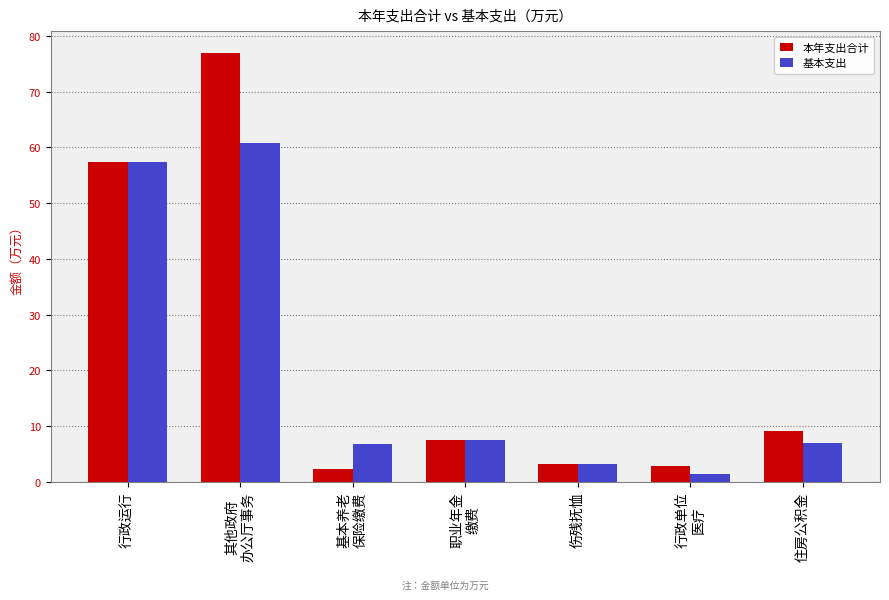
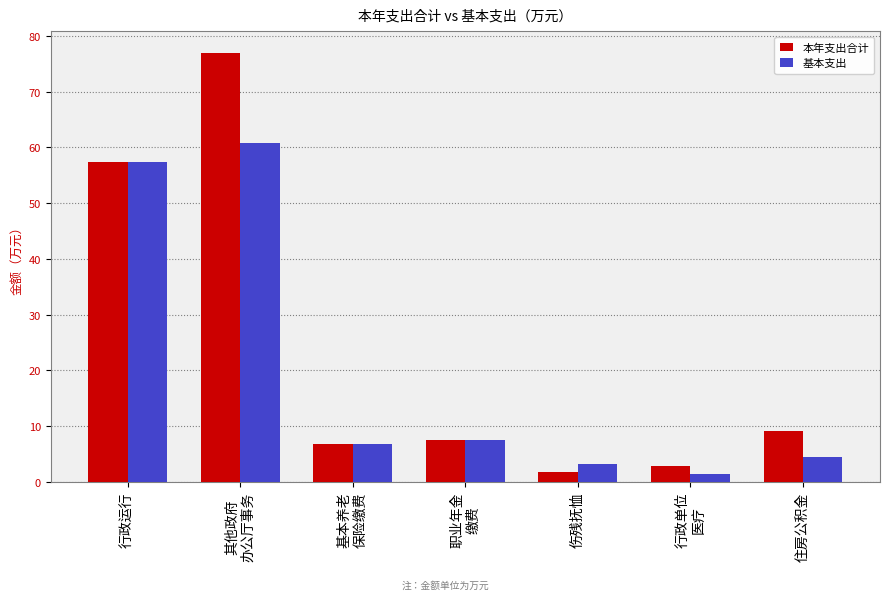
本年支出合计, 基本养老 保险缴费: 2 -> 7
本年支出合计, 伤残抚恤: 3 -> 2
基本支出, 住房公积金: 7 -> 5
